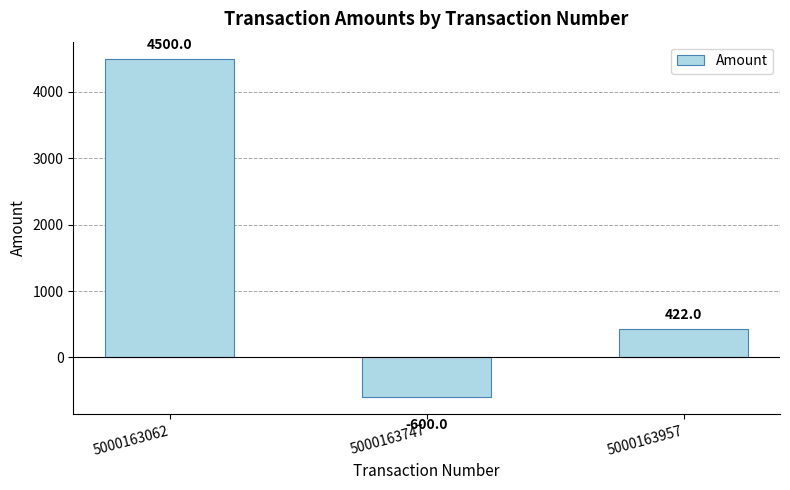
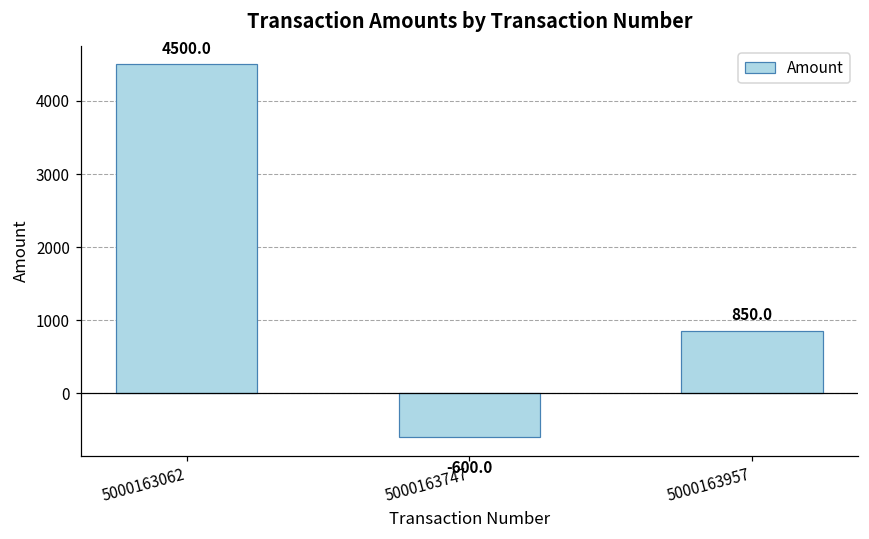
5000163957: 422.0 -> 850.0
